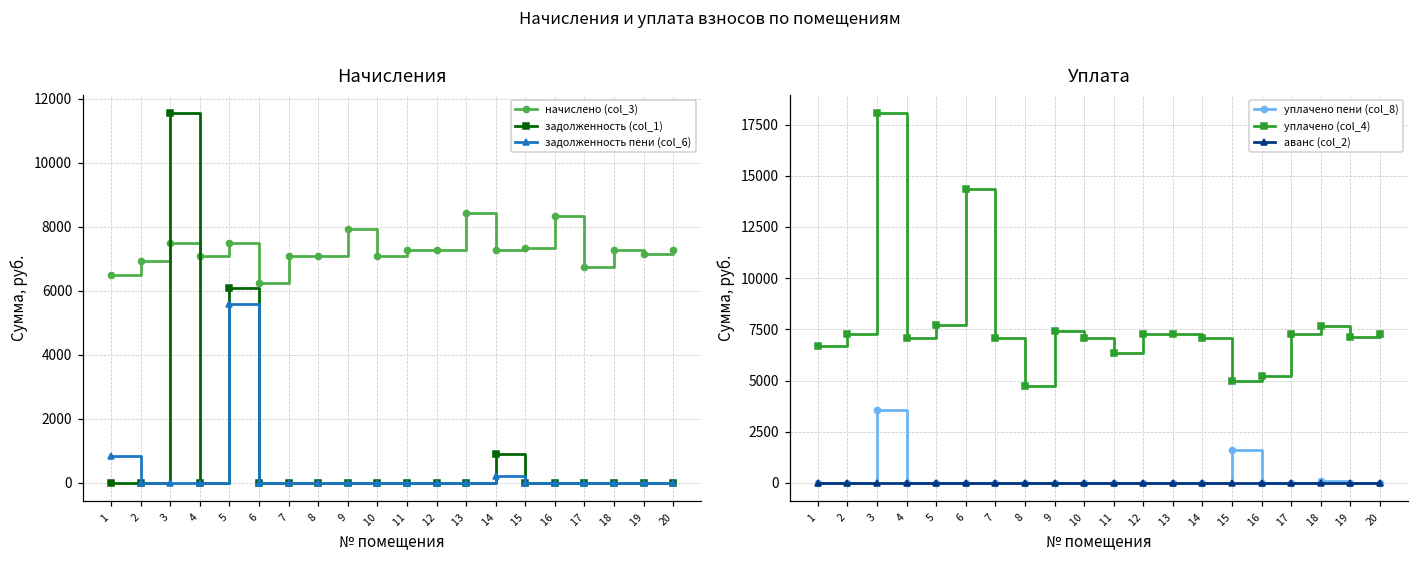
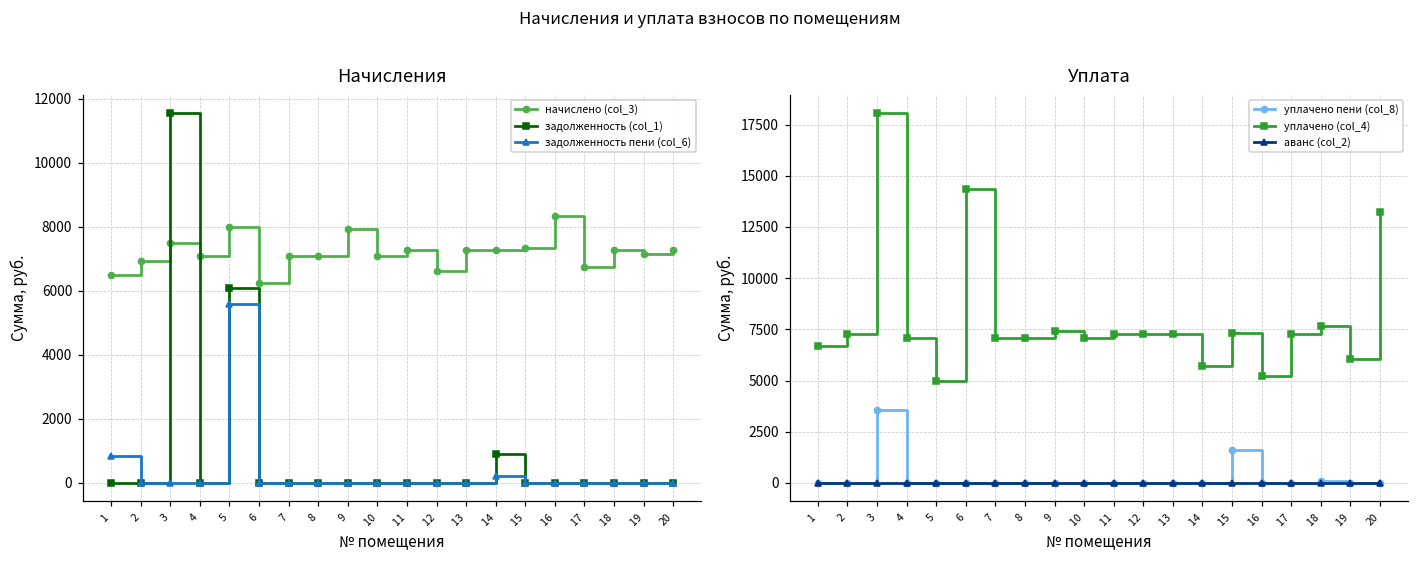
Начисления, начислено (col_3), 5: 7500 -> 8000
Начисления, начислено (col_3), 12: 7300 -> 6600
Начисления, начислено (col_3), 13: 8400 -> 7300
Уплата, уплачено (col_4), 5: 7700 -> 5000
Уплата, уплачено (col_4), 8: 4700 -> 7100
Уплата, уплачено (col_4), 11: 6300 -> 7300
Уплата, уплачено (col_4), 14: 7100 -> 5700
Уплата, уплачено (col_4), 15: 5000 -> 7300
Уплата, уплачено (col_4), 19: 7100 -> 6000
Уплата, уплачено (col_4), 20: 7300 -> 13200
